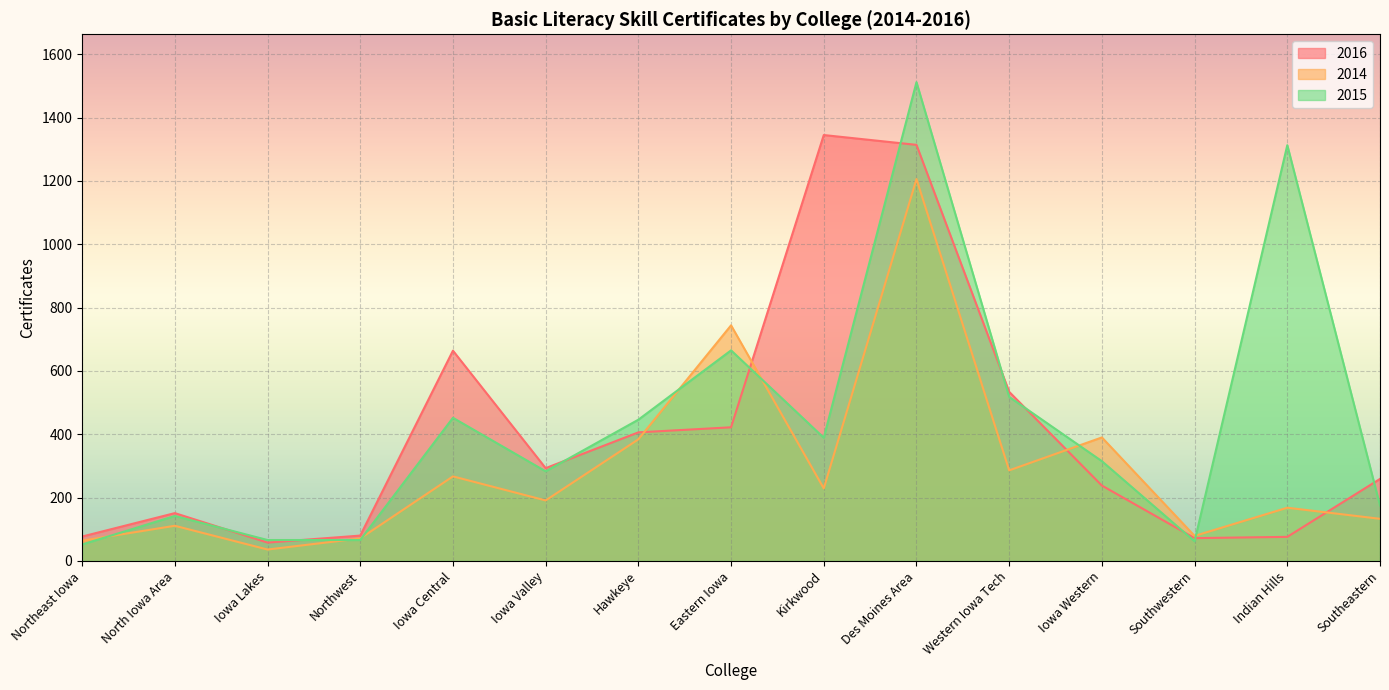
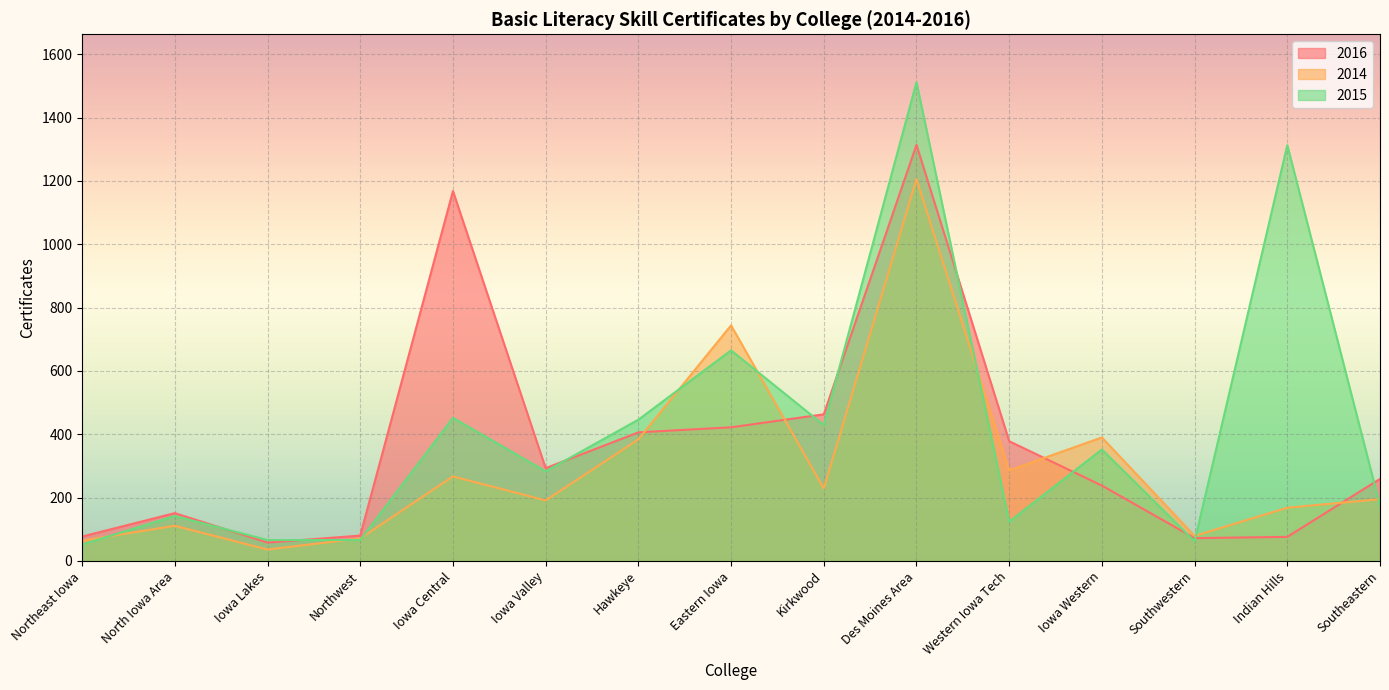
2016, Iowa Central: 660 -> 1170
2016, Kirkwood: 1350 -> 460
2015, Kirkwood: 390 -> 430
2016, Western Iowa Tech: 530 -> 380
2015, Western Iowa Tech: 520 -> 120
2015, Iowa Western: 320 -> 350
2014, Southeastern: 130 -> 200
